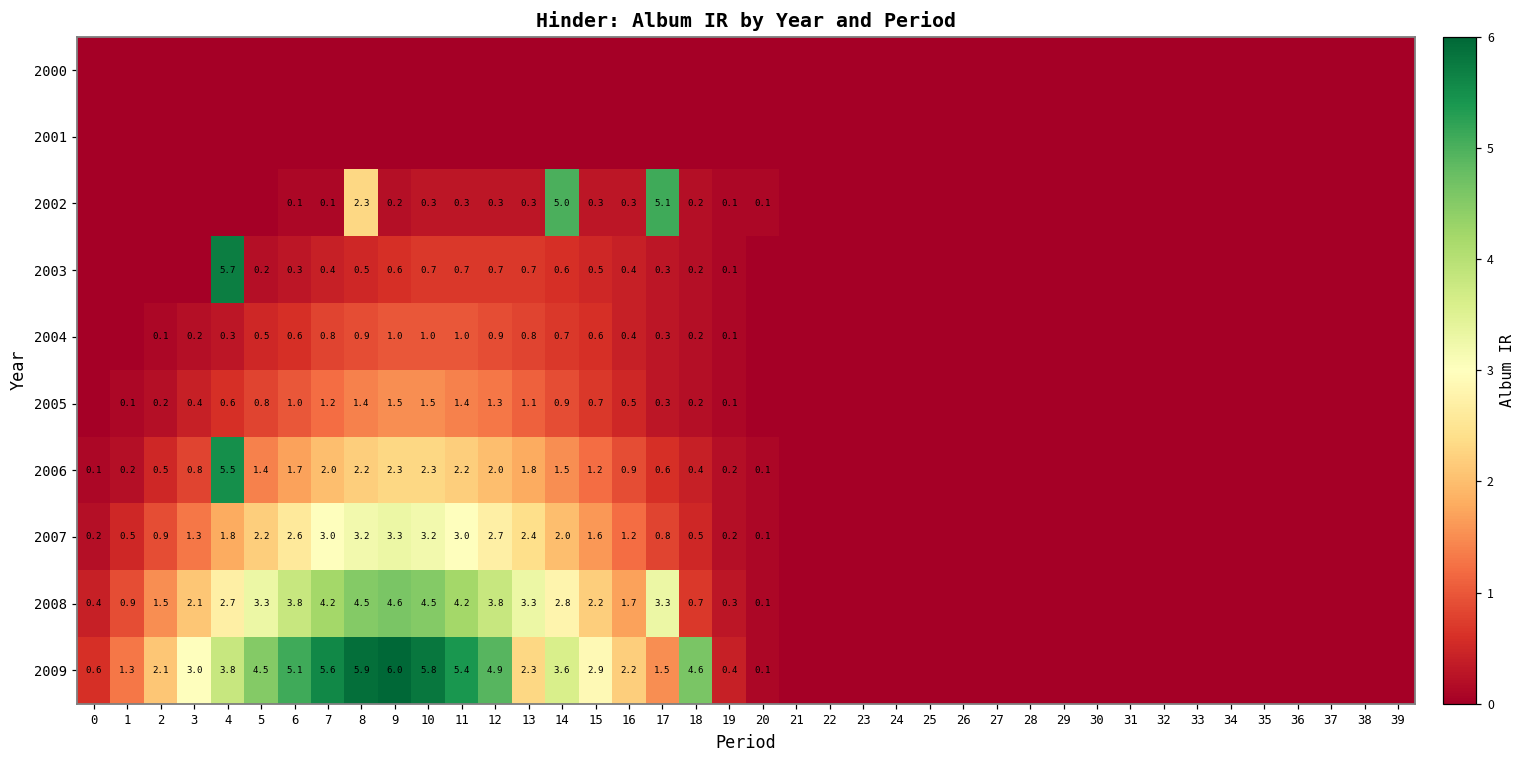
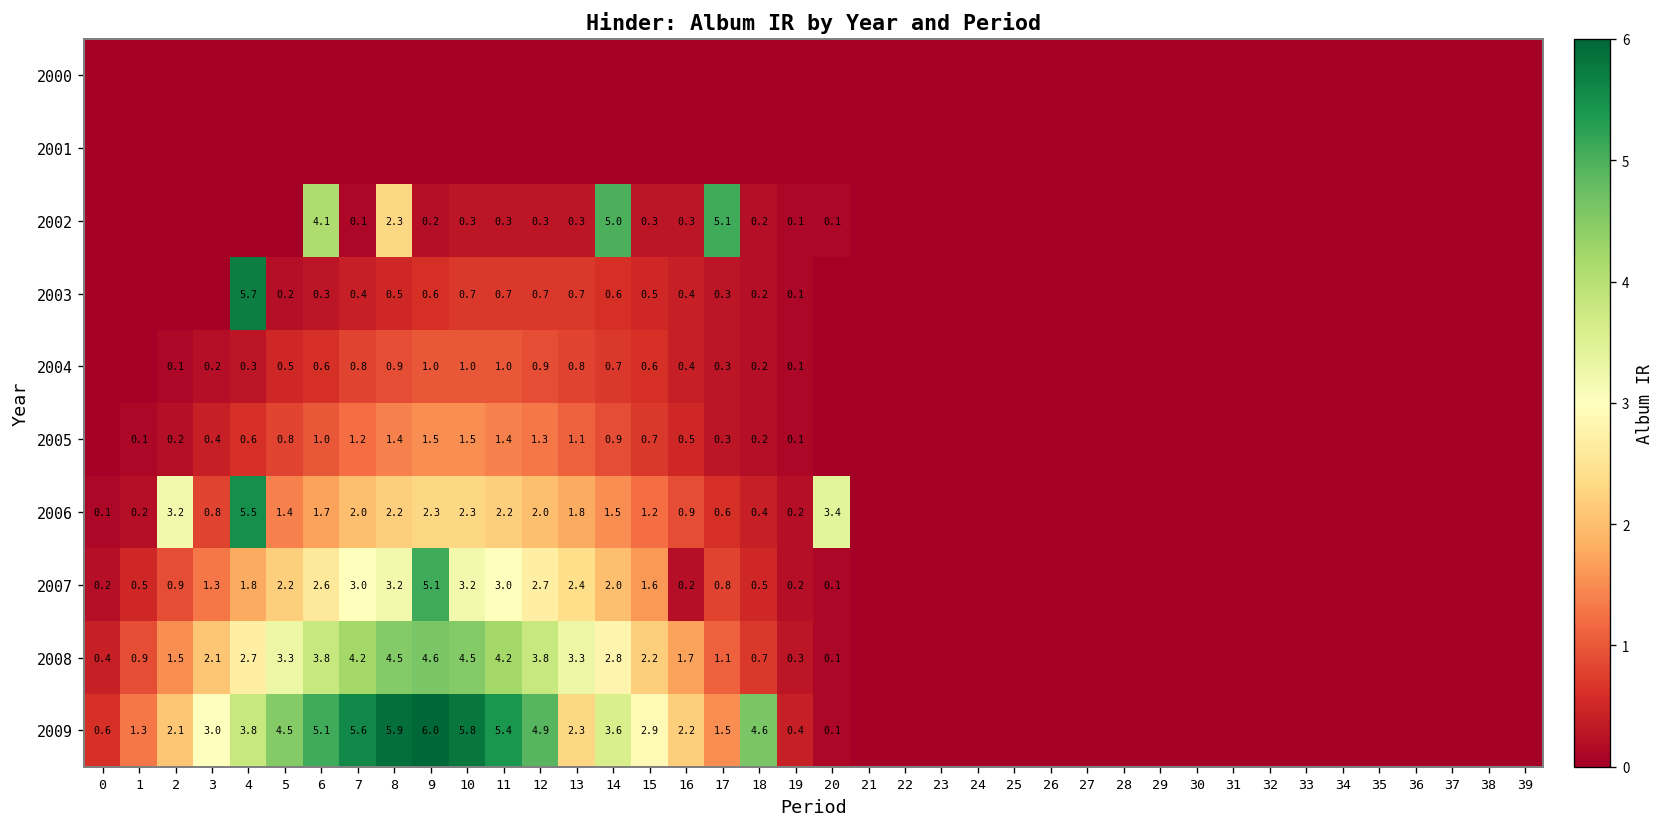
2002, 6: 0.1 -> 4.1
2006, 2: 0.5 -> 3.2
2006, 20: 0.1 -> 3.4
2007, 9: 3.3 -> 5.1
2007, 16: 1.2 -> 0.2
2008, 17: 3.3 -> 1.1
